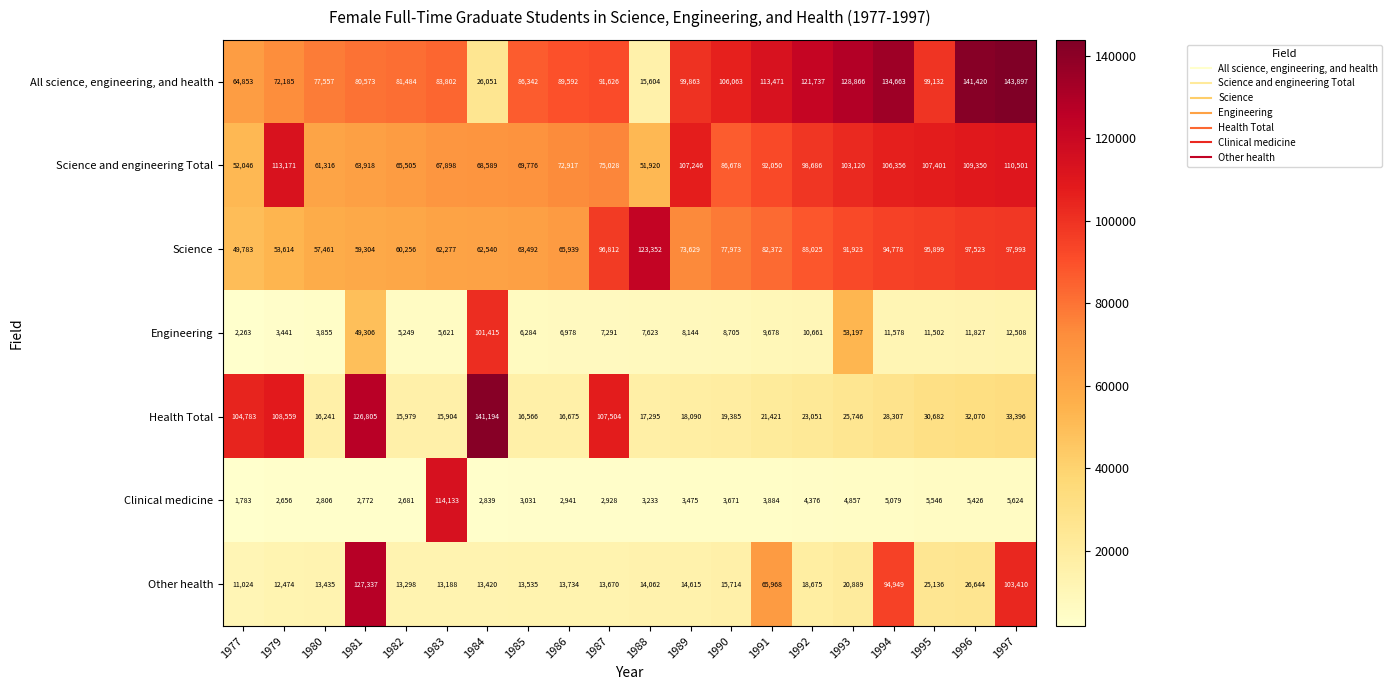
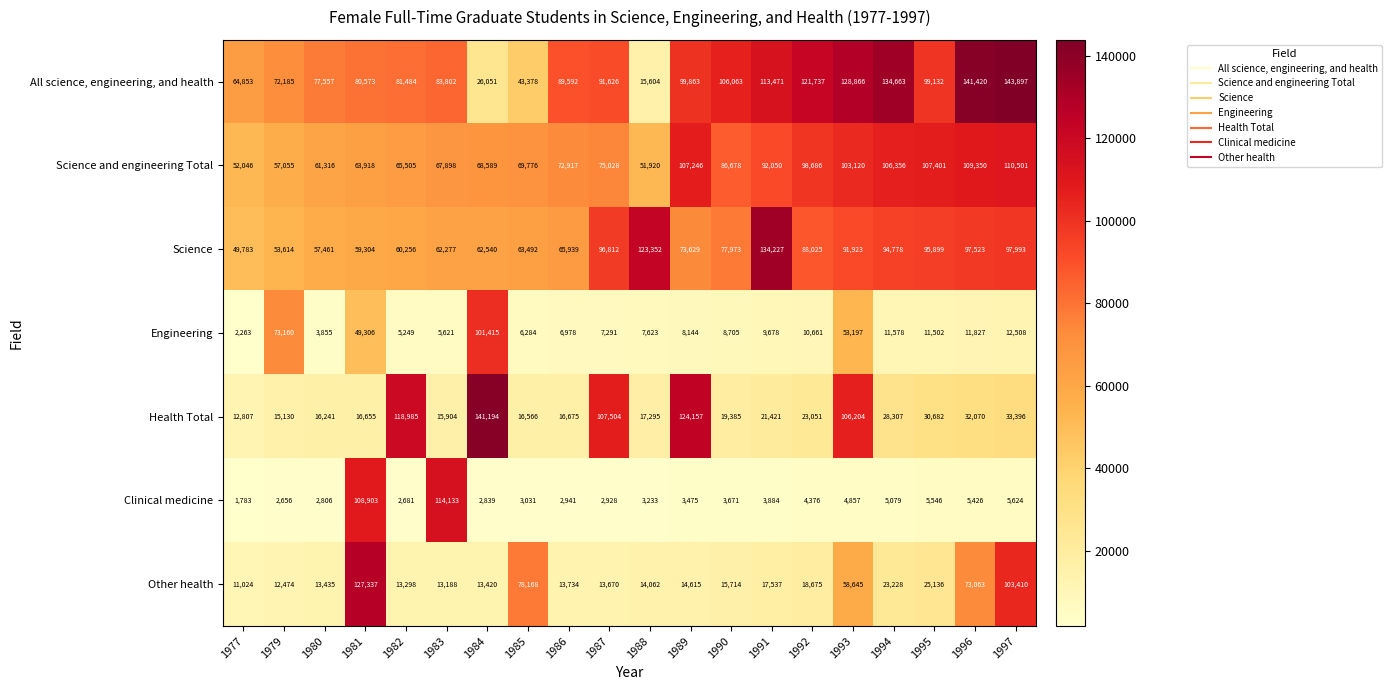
All science, engineering, and health, 1985: 86,342 -> 43,378
Science and engineering Total, 1979: 113,171 -> 57,055
Science, 1991: 82,372 -> 134,227
Engineering, 1979: 3,441 -> 73,160
Health Total, 1977: 104,783 -> 12,807
Health Total, 1979: 108,559 -> 15,130
Health Total, 1981: 126,805 -> 16,655
Health Total, 1982: 15,979 -> 118,985
Health Total, 1989: 18,090 -> 124,157
Health Total, 1993: 25,746 -> 106,204
Clinical medicine, 1981: 2,772 -> 108,903
Other health, 1985: 13,535 -> 78,168
Other health, 1991: 65,968 -> 17,537
Other health, 1993: 20,889 -> 58,645
Other health, 1994: 94,949 -> 23,228
Other health, 1996: 26,644 -> 73,063
